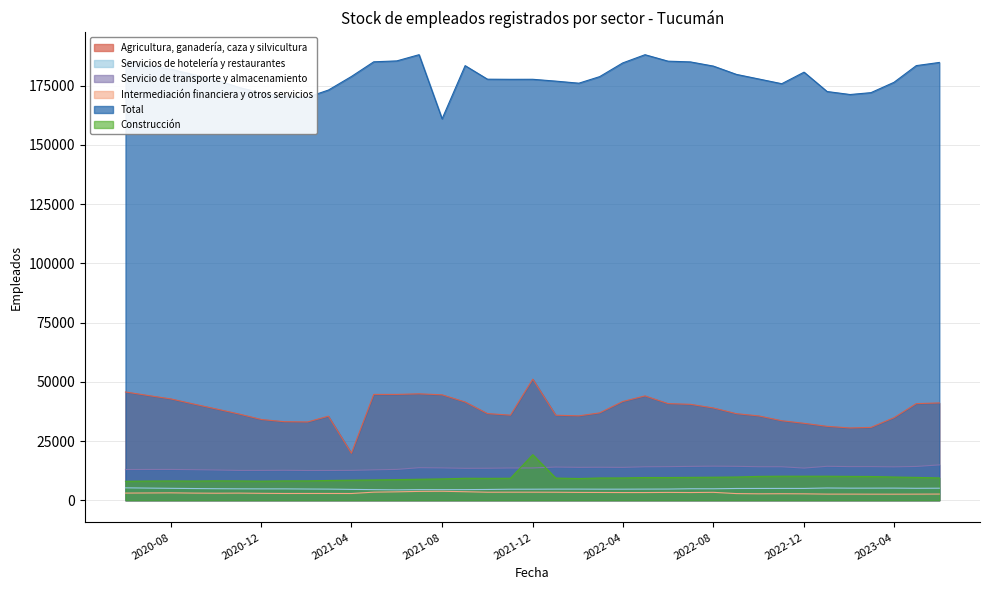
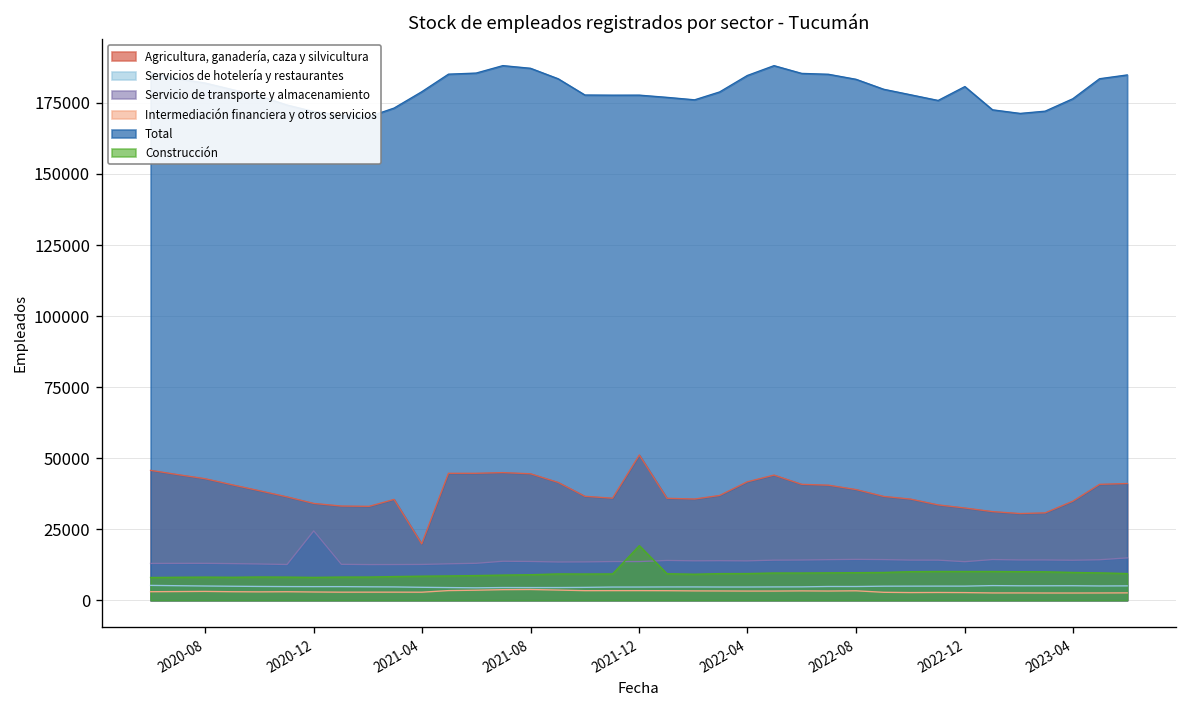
Servicio de transporte y almacenamiento, 2020-12: 13000 -> 24000
Total, 2021-08: 161000 -> 187000
